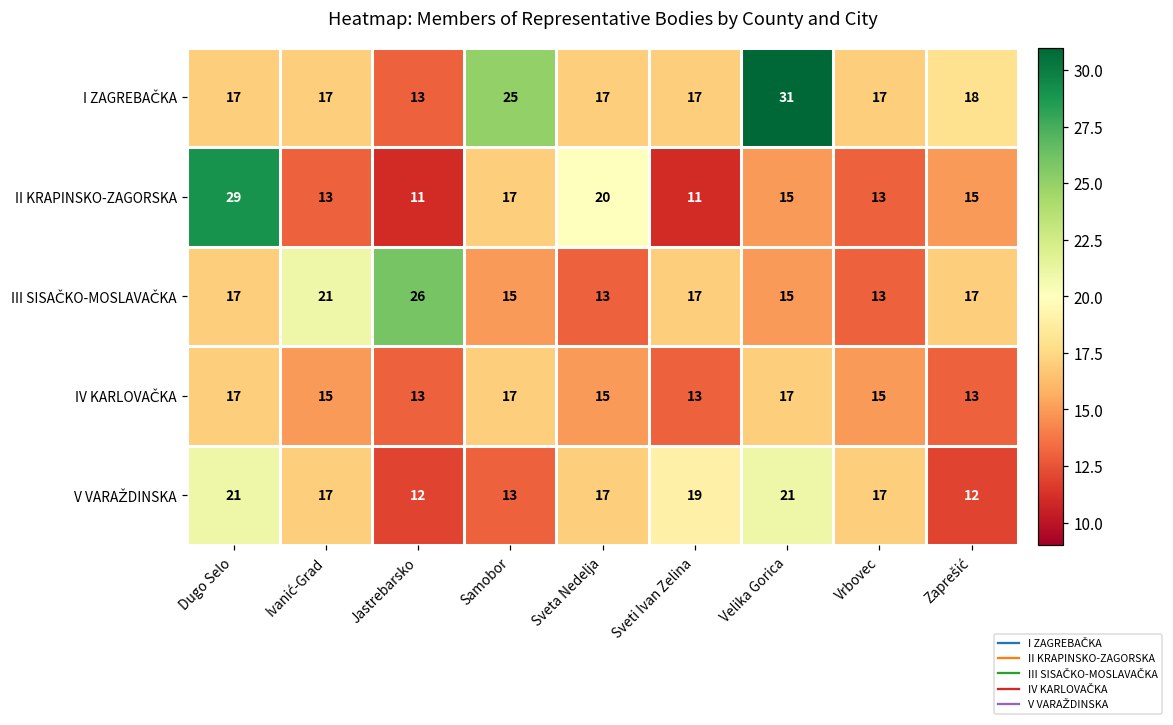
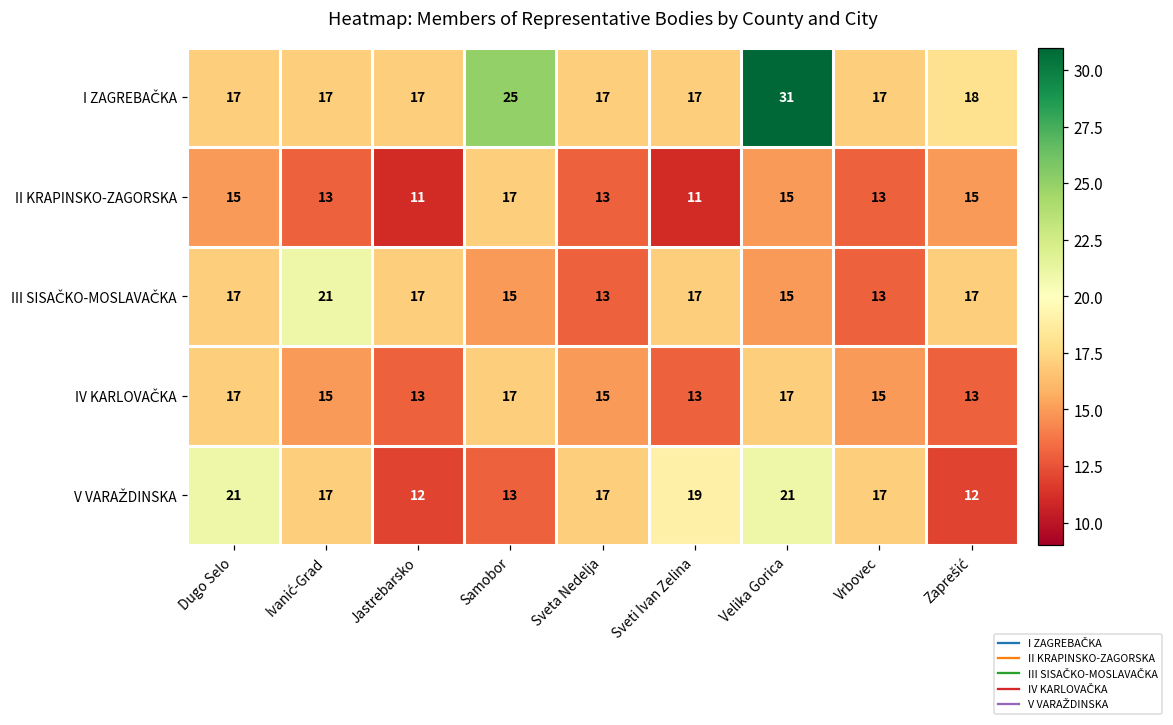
I ZAGREBAČKA, Jastrebarsko: 13 -> 17
II KRAPINSKO-ZAGORSKA, Dugo Selo: 29 -> 15
II KRAPINSKO-ZAGORSKA, Sveta Nedelja: 20 -> 13
III SISAČKO-MOSLAVAČKA, Jastrebarsko: 26 -> 17
